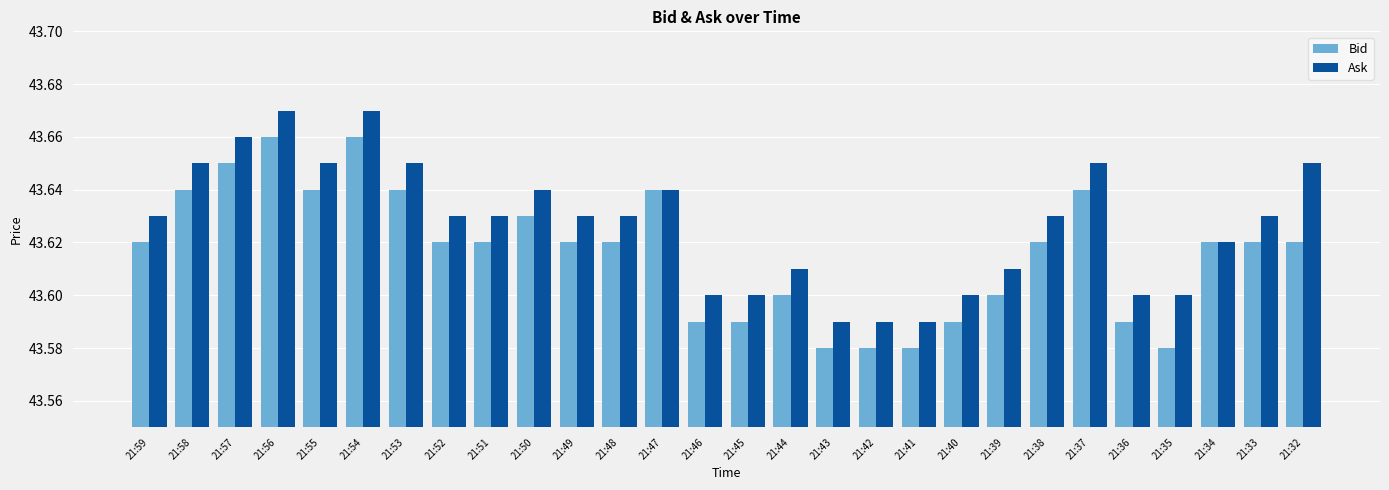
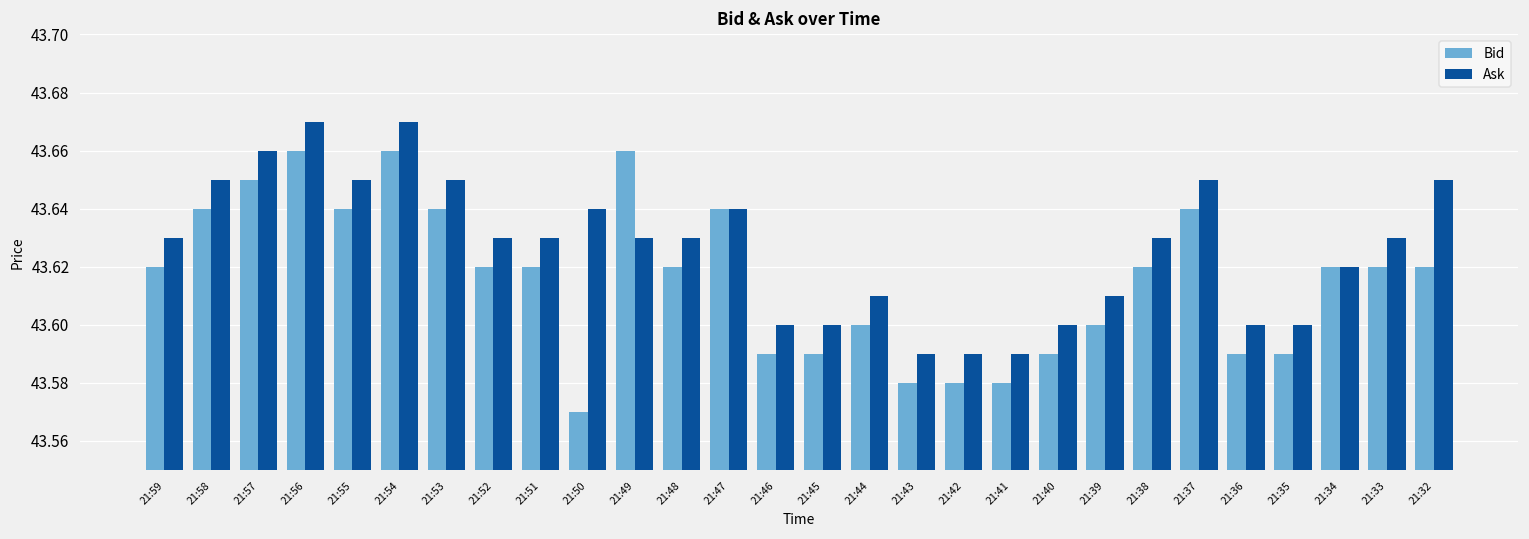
Bid, 21:50: 43.63 -> 43.57
Bid, 21:49: 43.62 -> 43.66
Bid, 21:35: 43.58 -> 43.59
